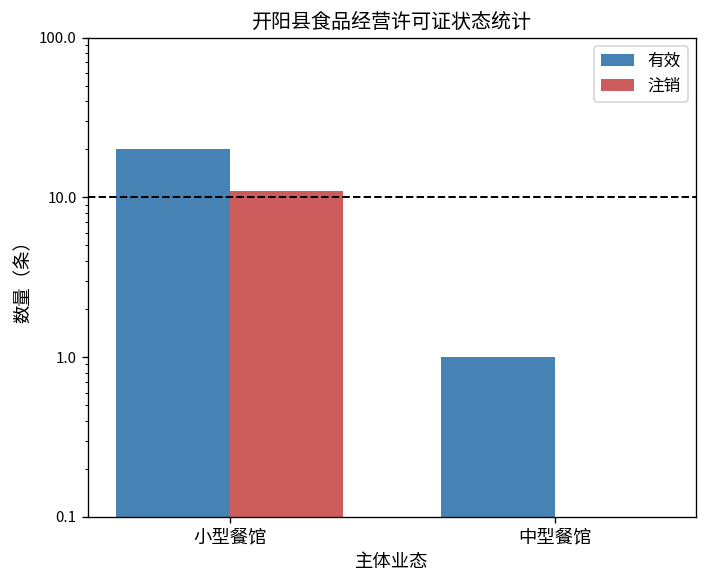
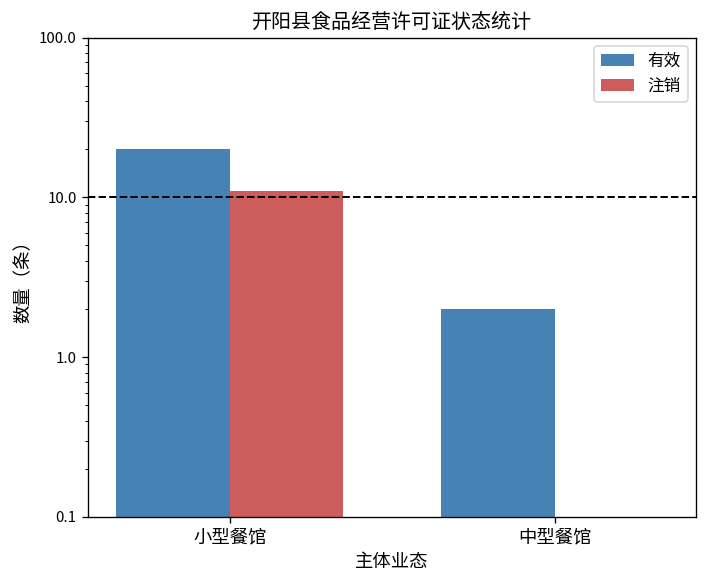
有效, 中型餐馆: 1 -> 2
